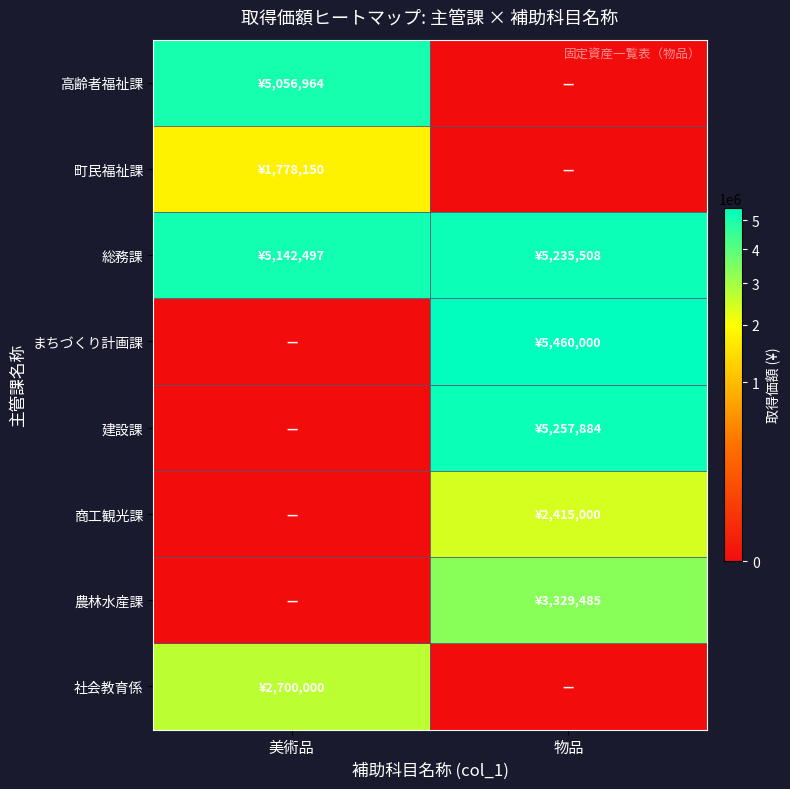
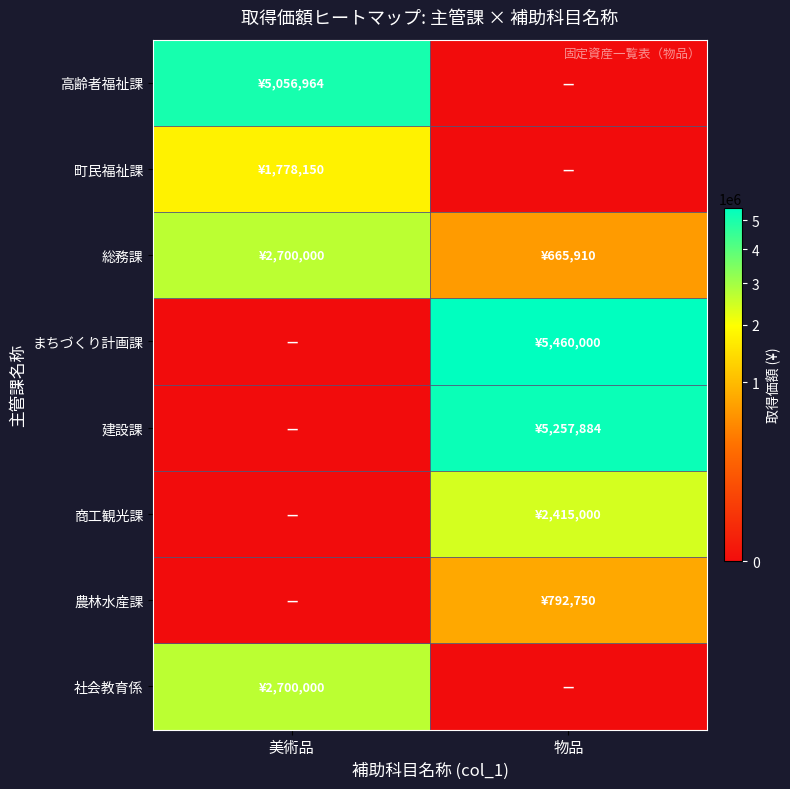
総務課, 美術品: ¥5,142,497 -> ¥2,700,000
総務課, 物品: ¥5,235,508 -> ¥665,910
農林水産課, 物品: ¥3,329,485 -> ¥792,750
